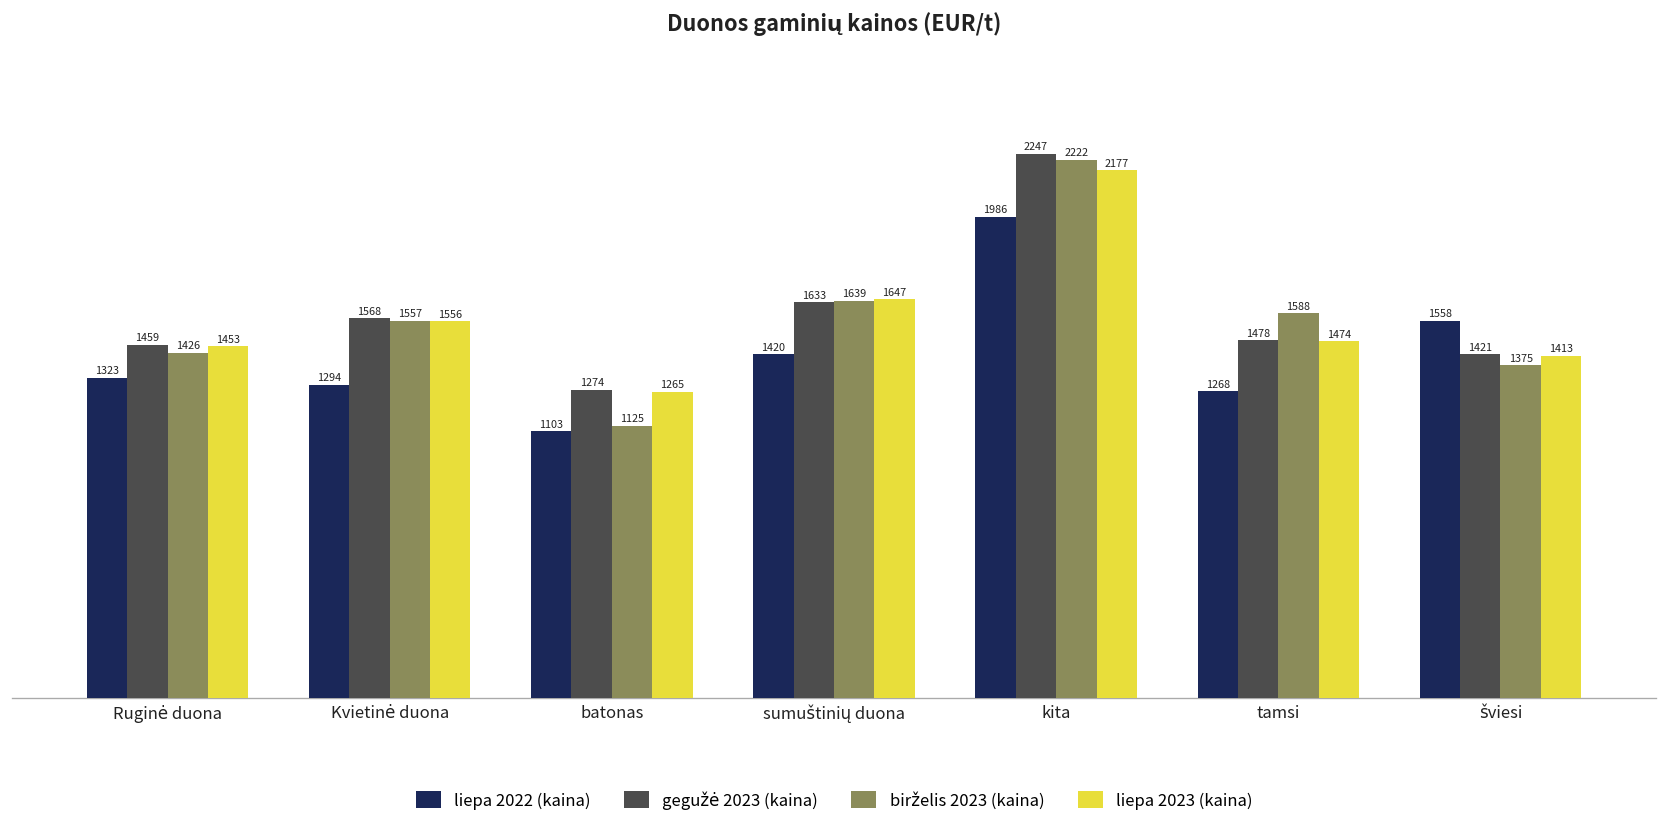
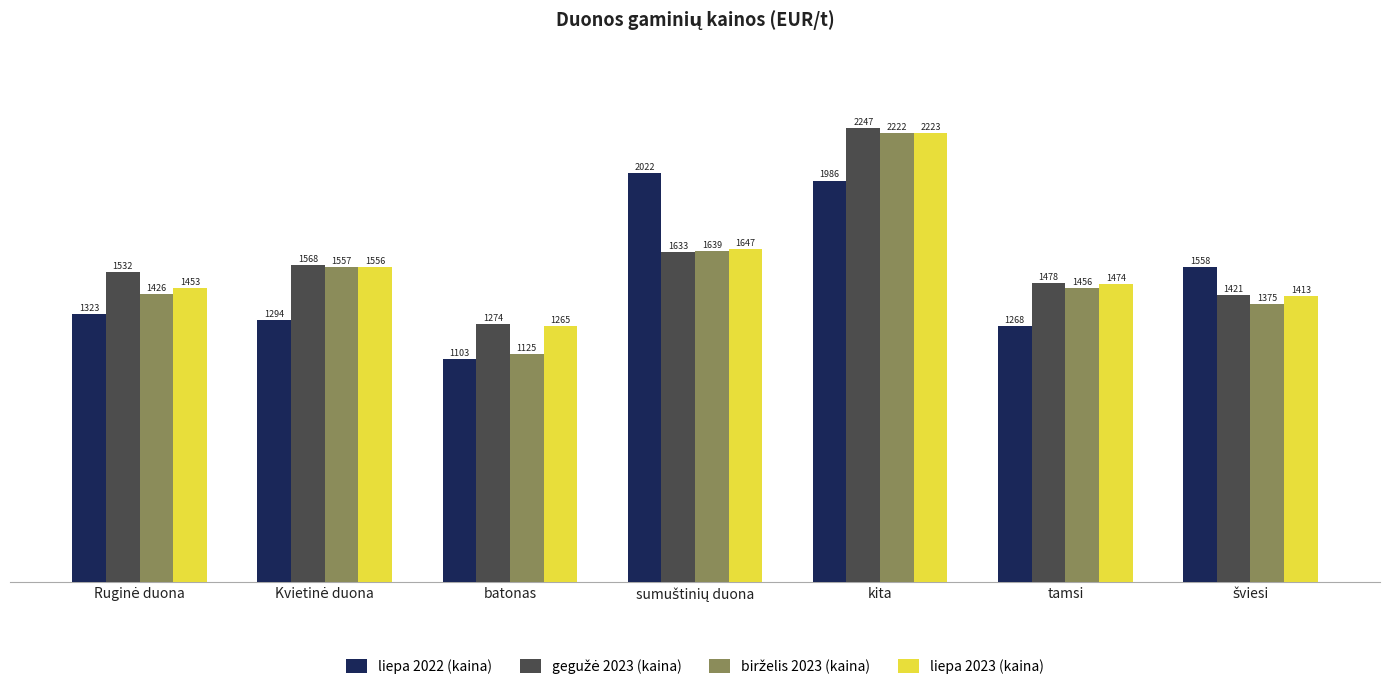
gegužė 2023 (kaina), Ruginė duona: 1459 -> 1532
liepa 2022 (kaina), sumuštinių duona: 1420 -> 2022
liepa 2023 (kaina), kita: 2177 -> 2223
birželis 2023 (kaina), tamsi: 1588 -> 1456
